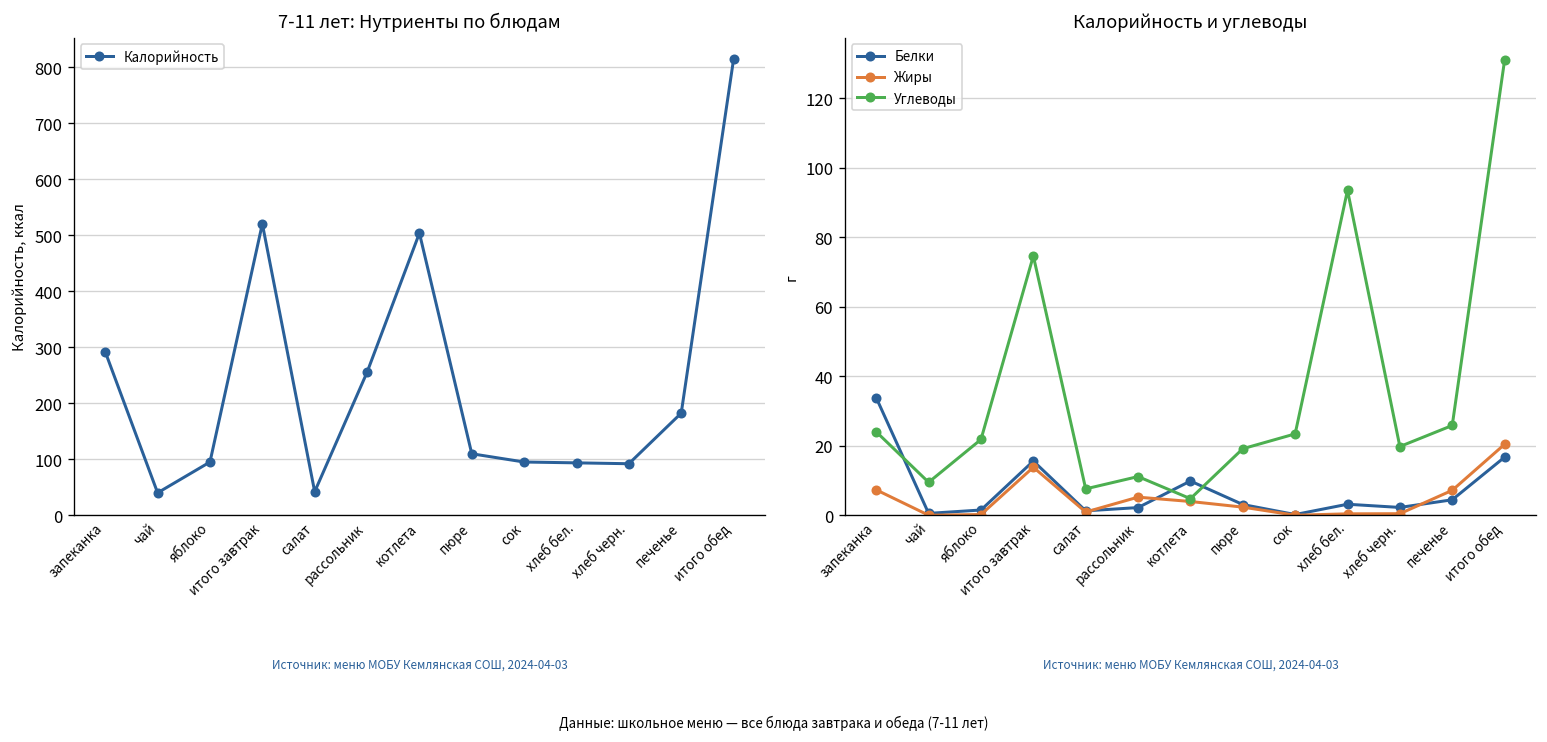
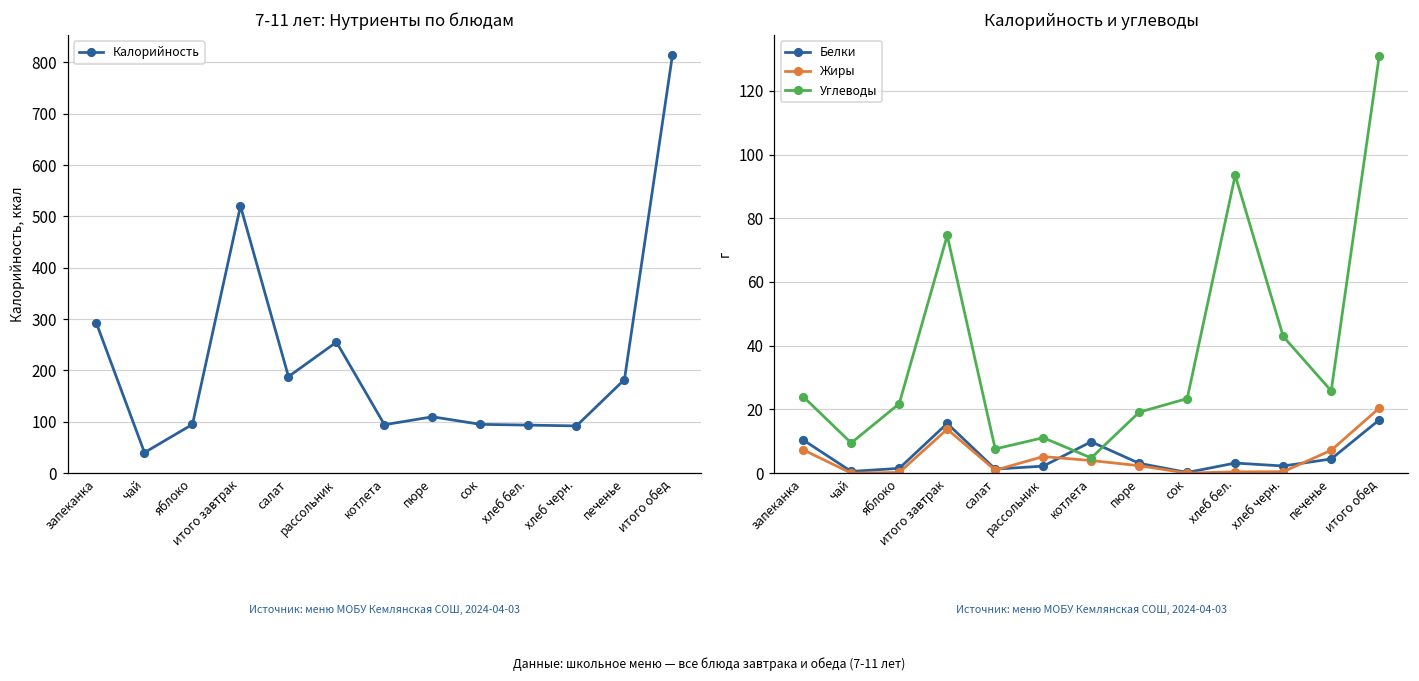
7-11 лет: Нутриенты по блюдам, салат: 40 -> 190
7-11 лет: Нутриенты по блюдам, котлета: 500 -> 90
Калорийность и углеводы, Белки, запеканка: 34 -> 10
Калорийность и углеводы, Углеводы, хлеб черн.: 20 -> 43
